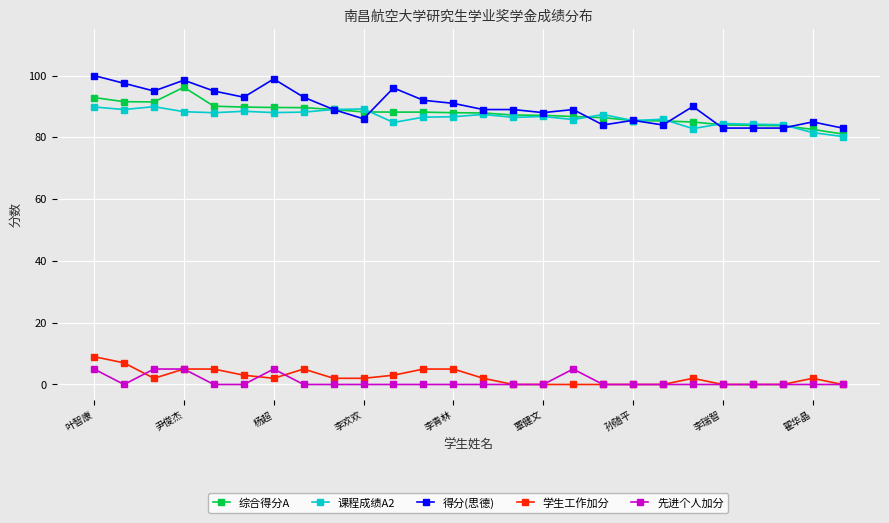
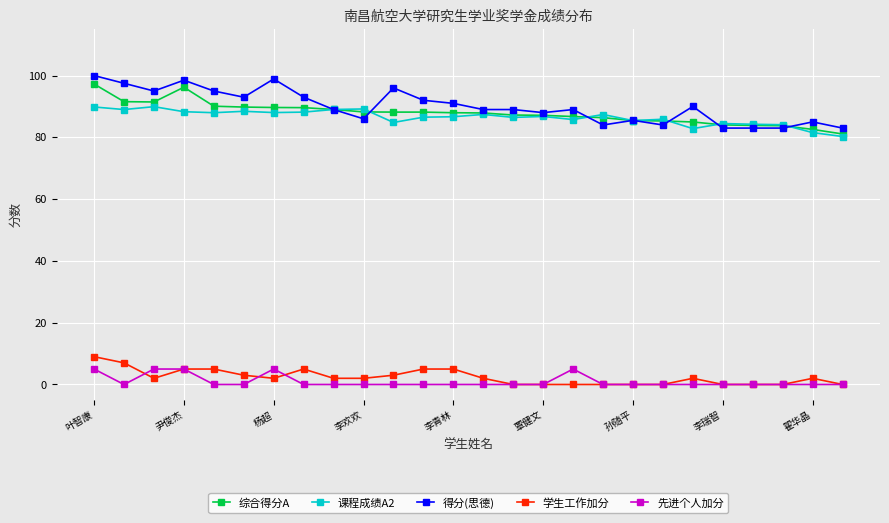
综合得分A, 叶智康: 93 -> 97
